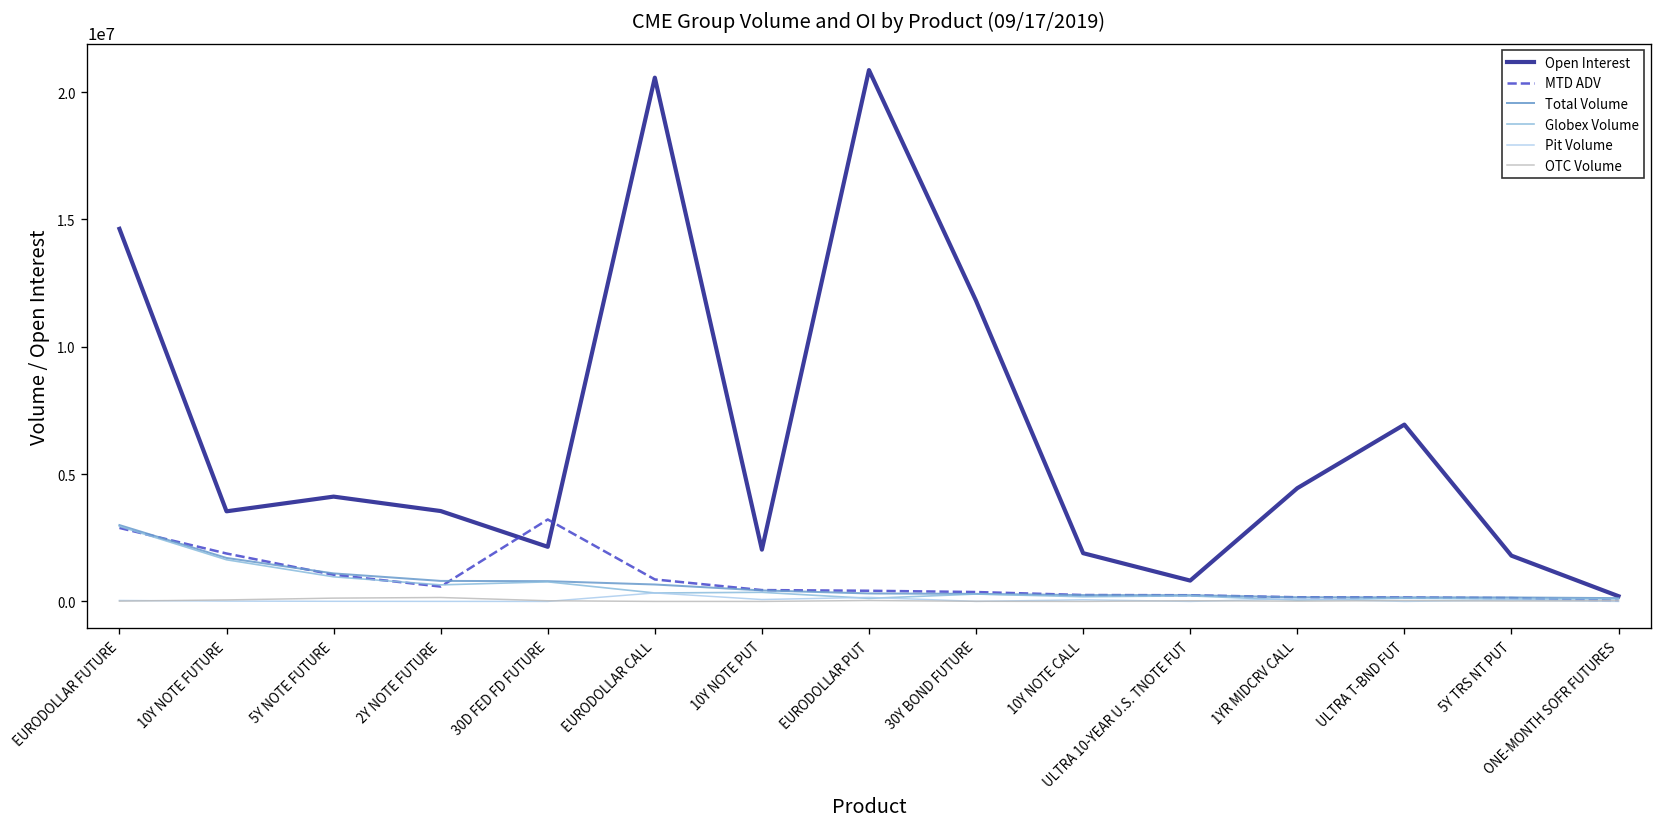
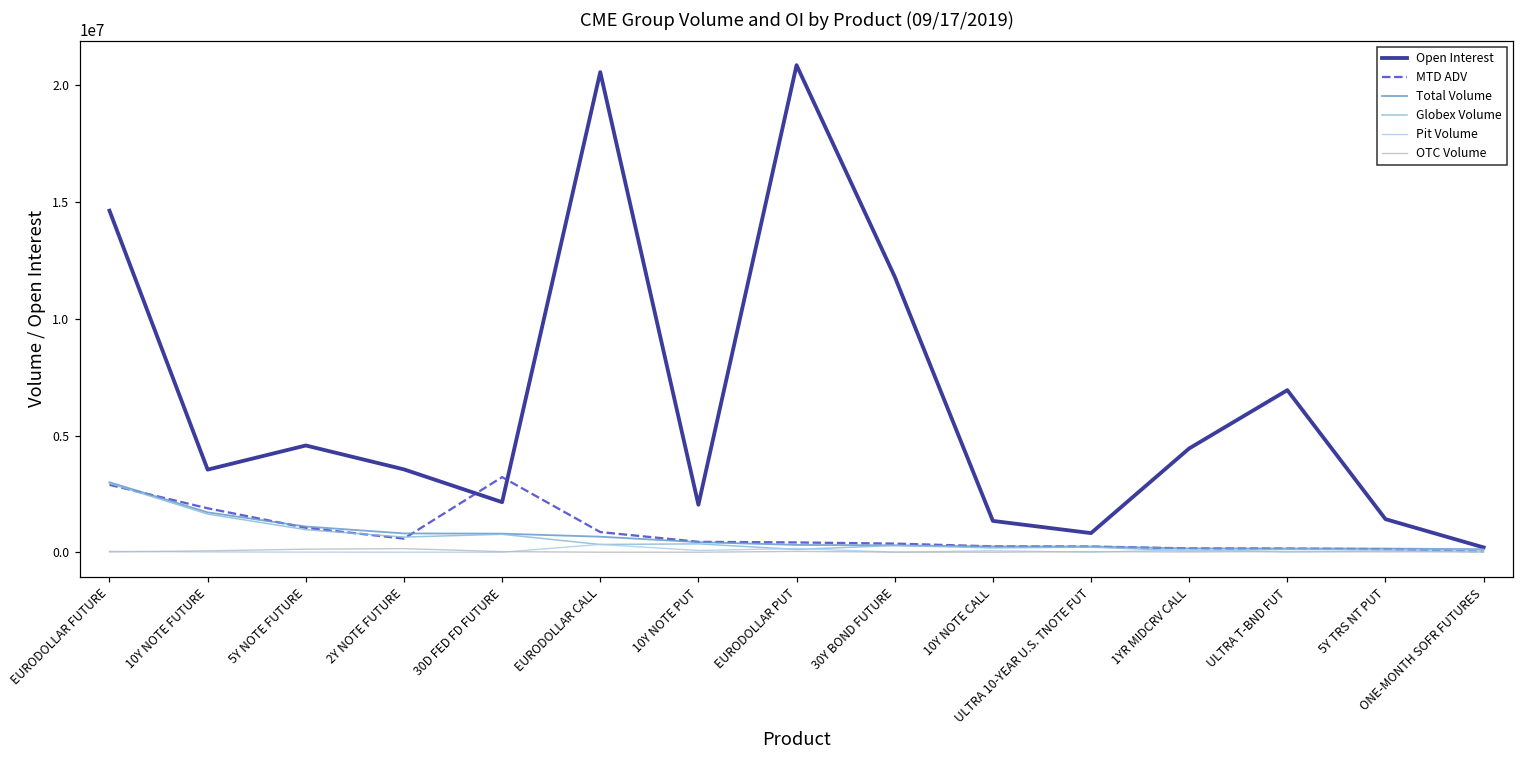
Open Interest, 5Y NOTE FUTURE: 4100000 -> 4600000
Open Interest, 10Y NOTE CALL: 1900000 -> 1300000
Open Interest, 5Y TRS NT PUT: 1800000 -> 1400000
